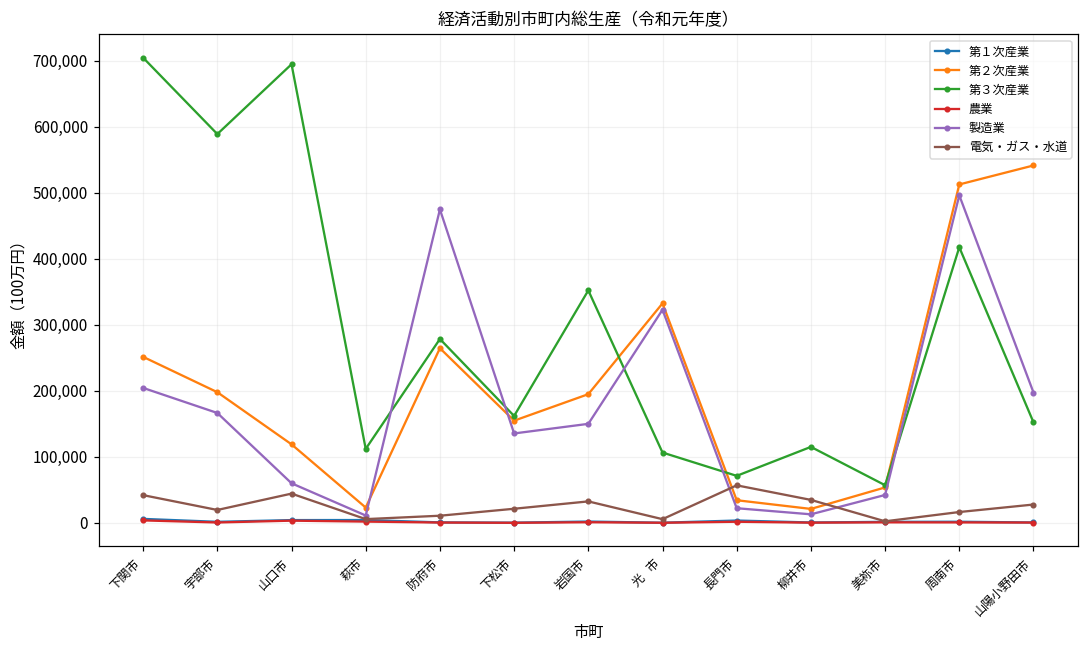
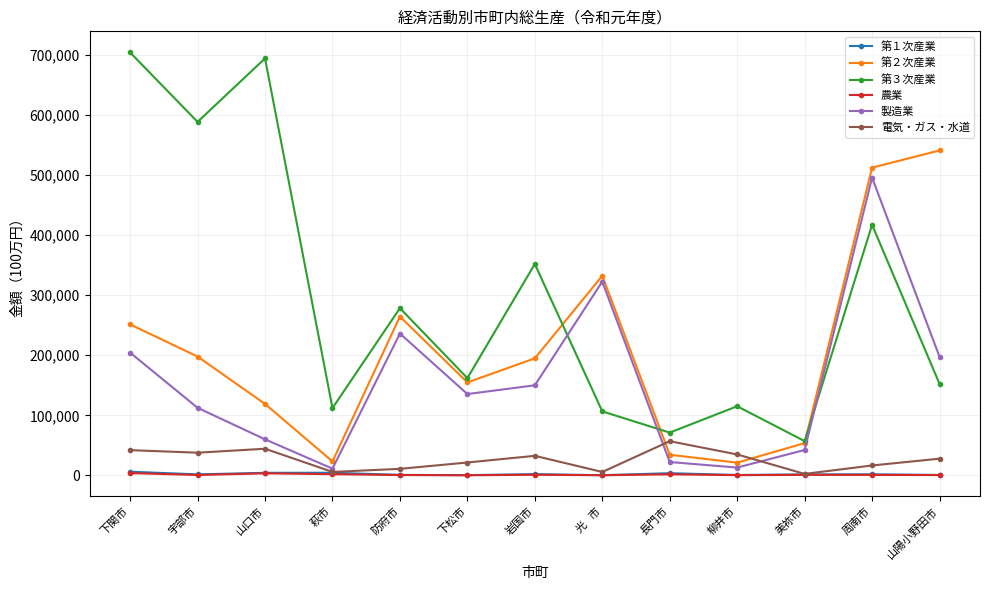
製造業, 宇部市: 170,000 -> 110,000
電気・ガス・水道, 宇部市: 20,000 -> 40,000
製造業, 防府市: 470,000 -> 240,000
